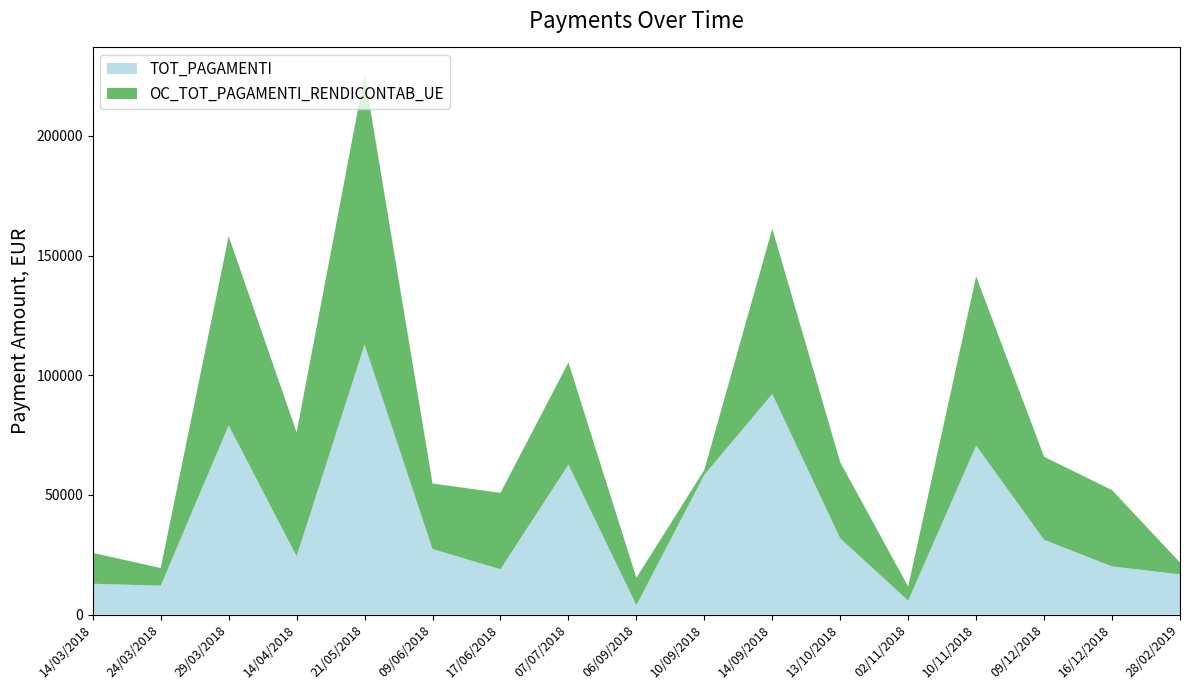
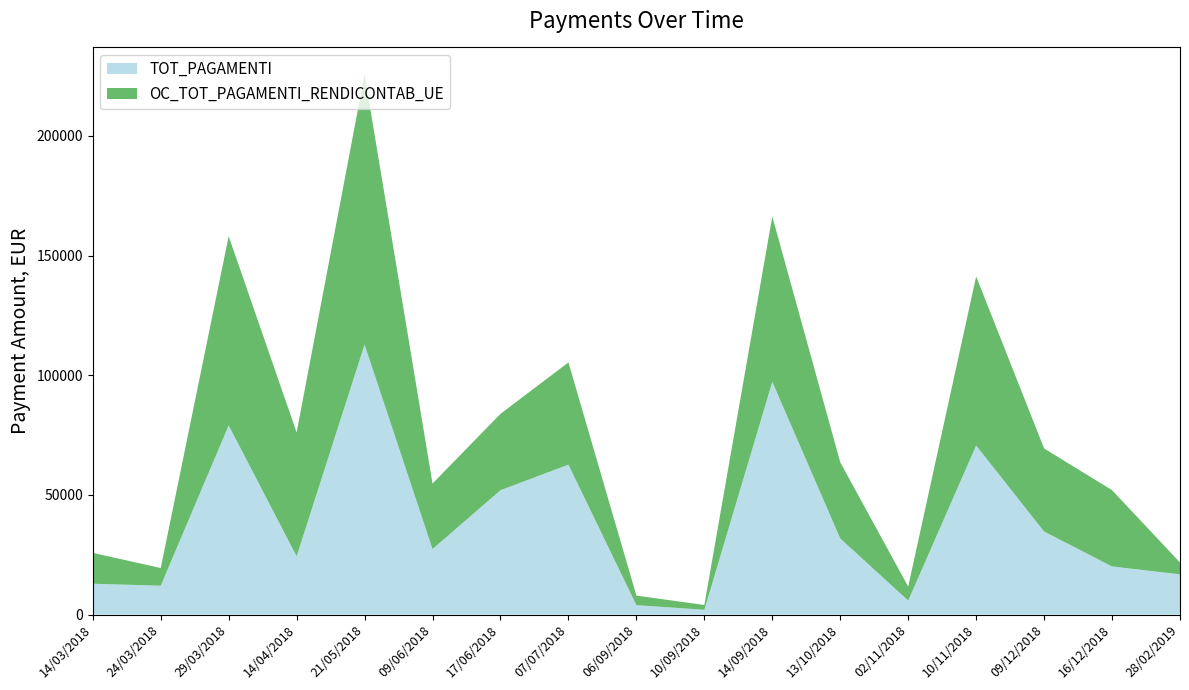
TOT_PAGAMENTI, 17/06/2018: 19000 -> 52000
OC_TOT_PAGAMENTI_RENDICONTAB_UE, 06/09/2018: 11000 -> 4000
TOT_PAGAMENTI, 10/09/2018: 58000 -> 2000
TOT_PAGAMENTI, 14/09/2018: 92000 -> 97000
TOT_PAGAMENTI, 09/12/2018: 31000 -> 35000
